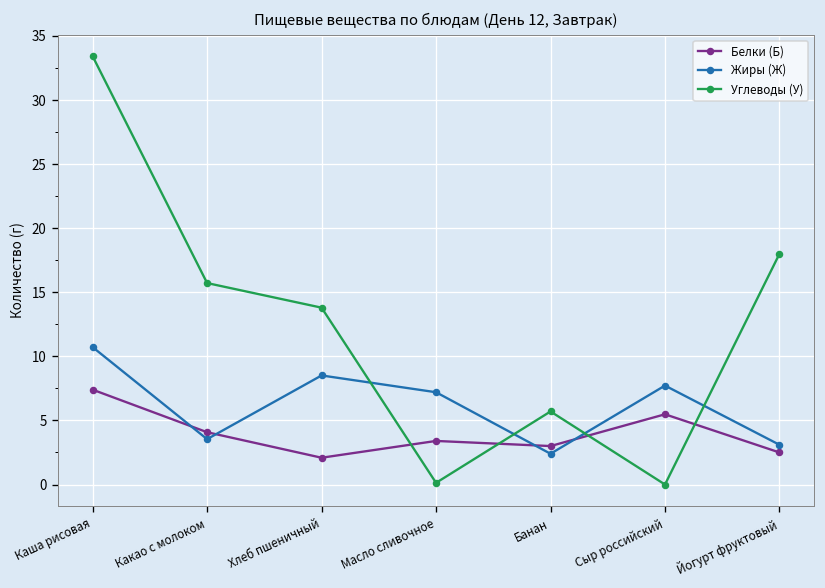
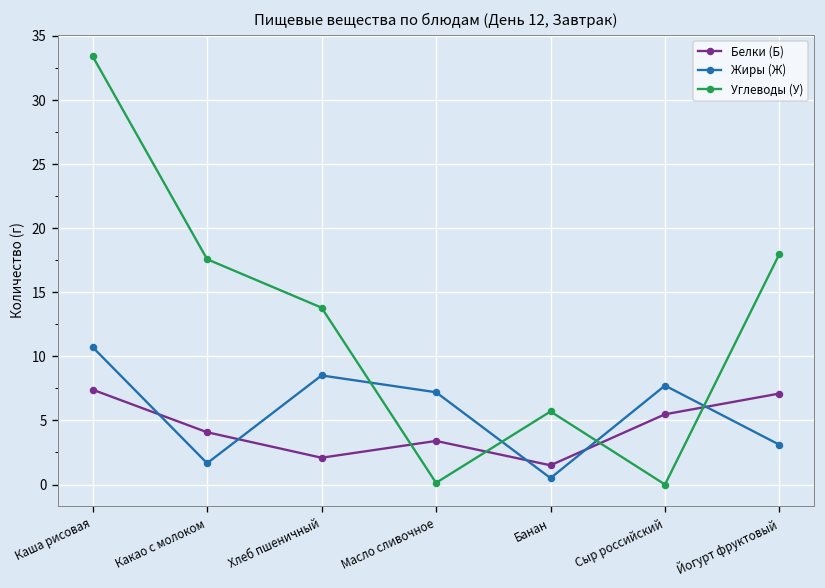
Жиры (Ж), Какао с молоком: 3.5 -> 1.7
Углеводы (У), Какао с молоком: 15.7 -> 17.6
Белки (Б), Банан: 3.0 -> 1.5
Жиры (Ж), Банан: 2.4 -> 0.5
Белки (Б), Йогурт фруктовый: 2.5 -> 7.1
